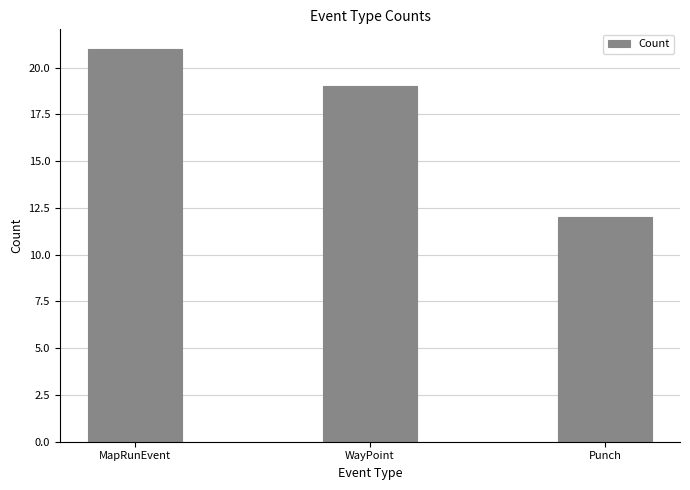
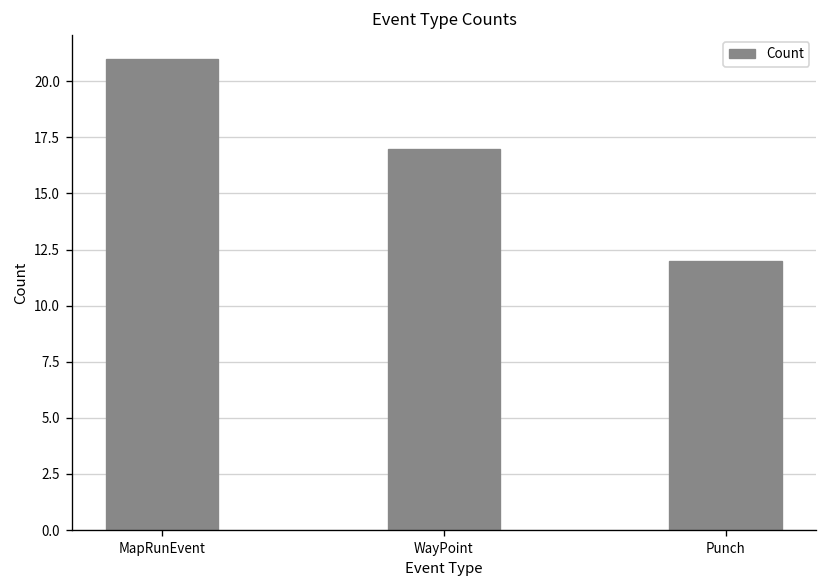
WayPoint: 19 -> 17
